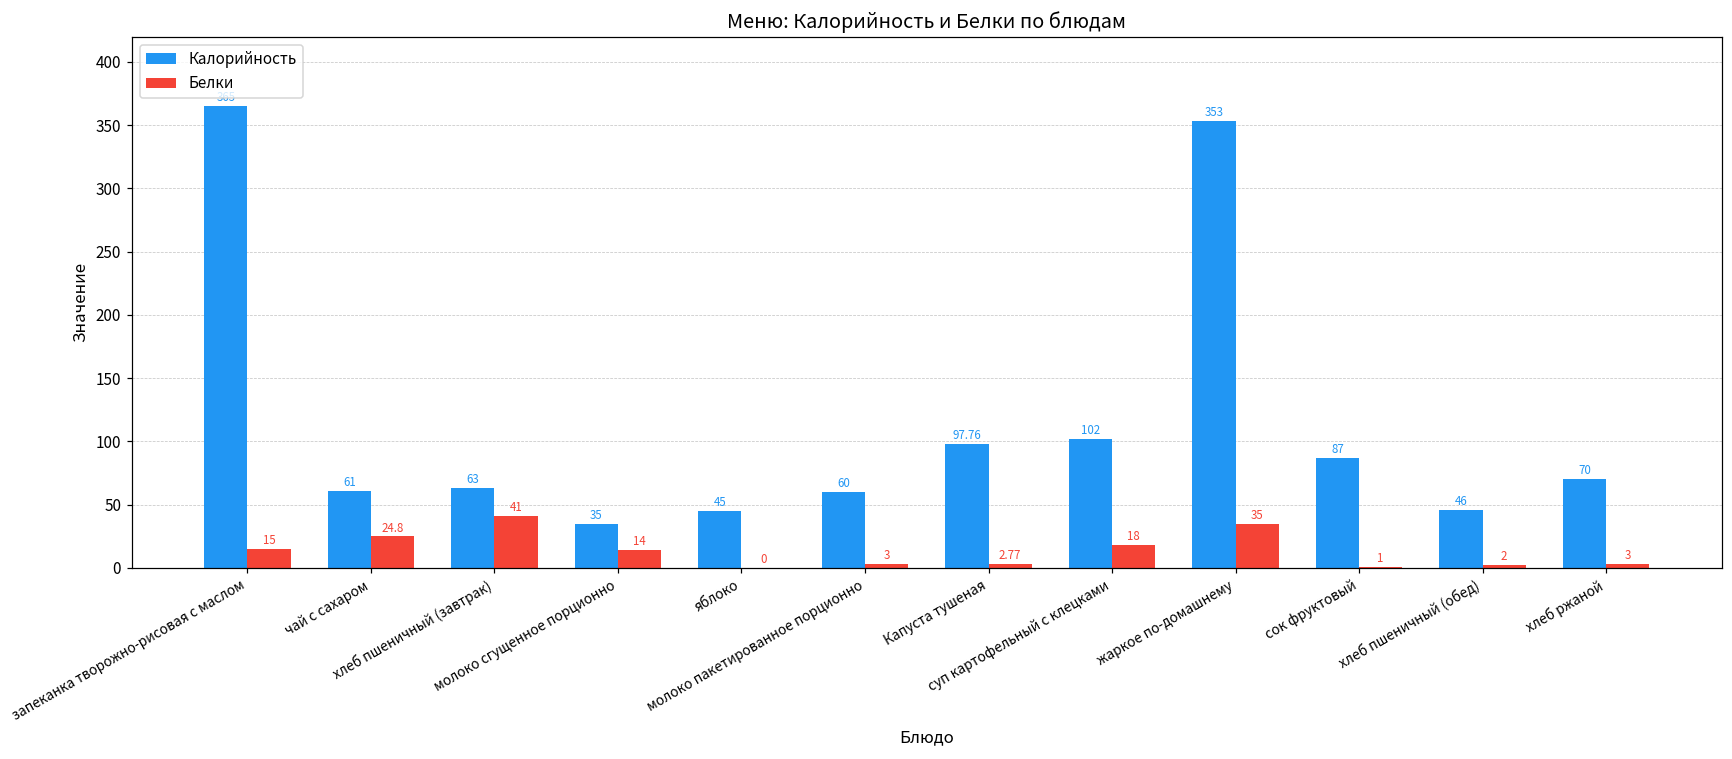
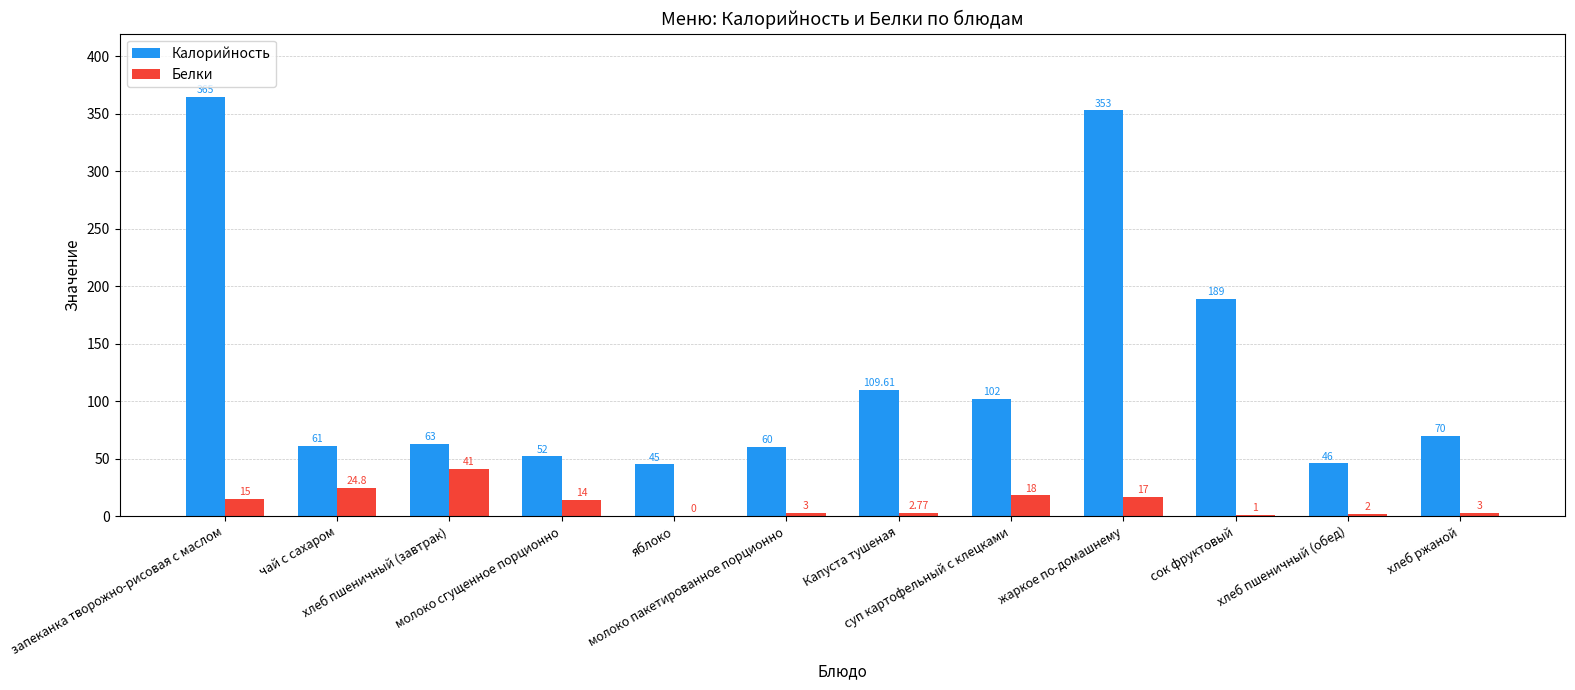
Калорийность, молоко сгущенное порционно: 35 -> 52
Калорийность, Капуста тушеная: 97.76 -> 109.61
Белки, жаркое по-домашнему: 35 -> 17
Калорийность, сок фруктовый: 87 -> 189
